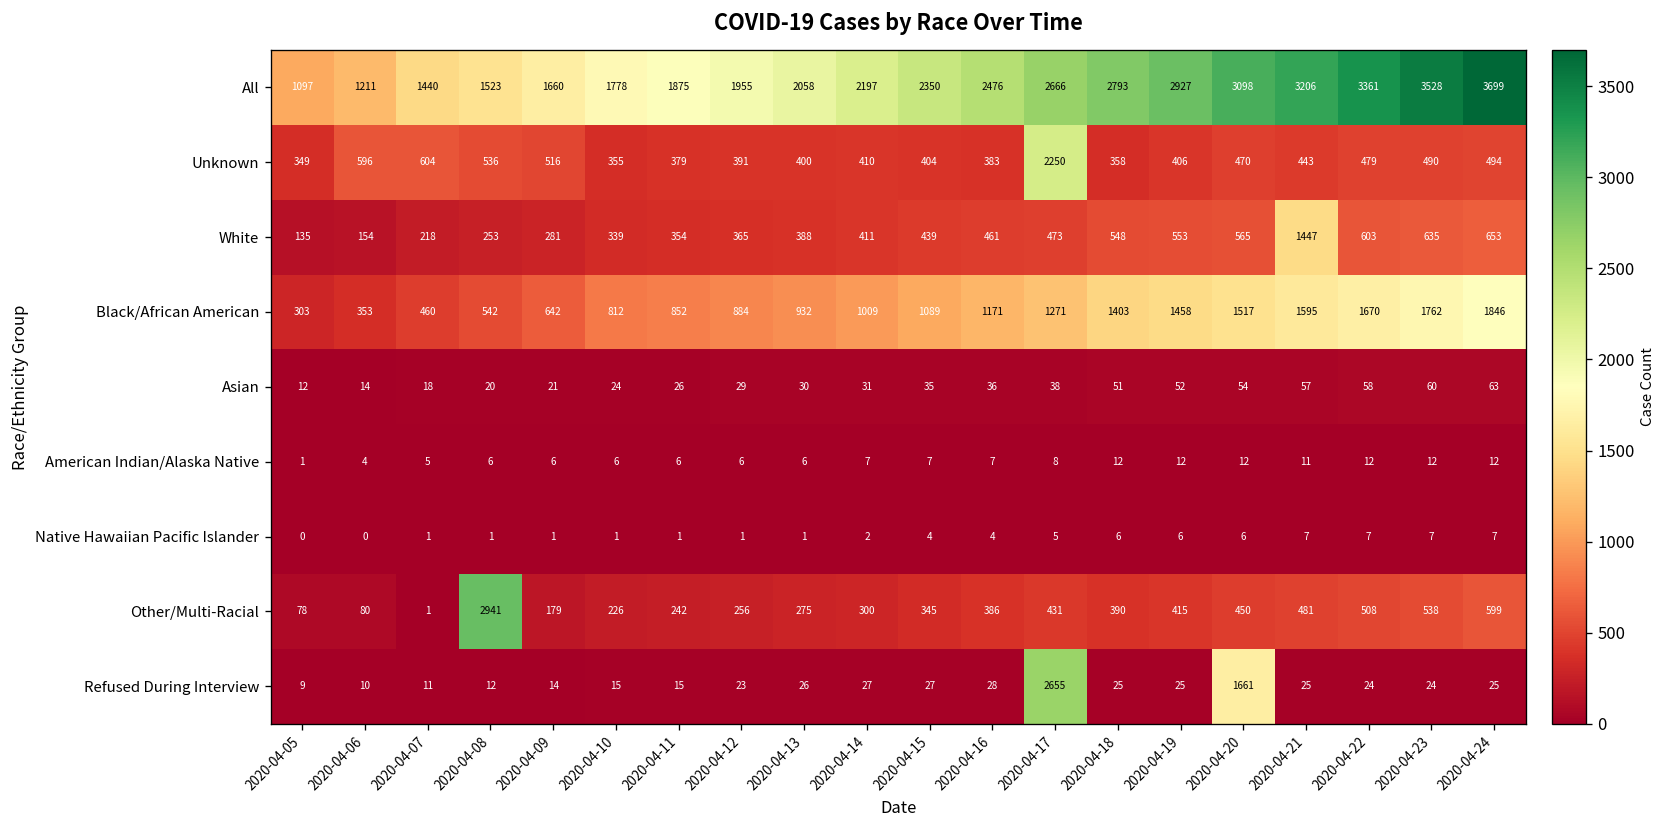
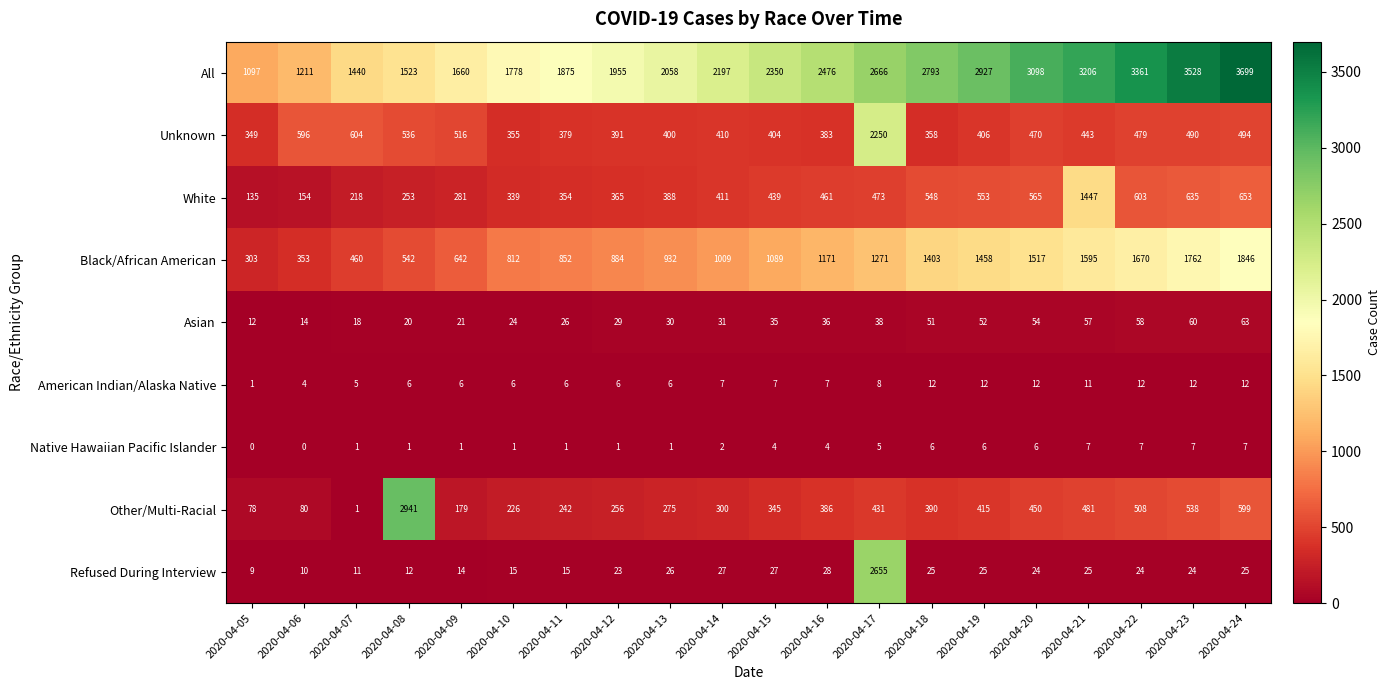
Refused During Interview, 2020-04-20: 1661 -> 24
